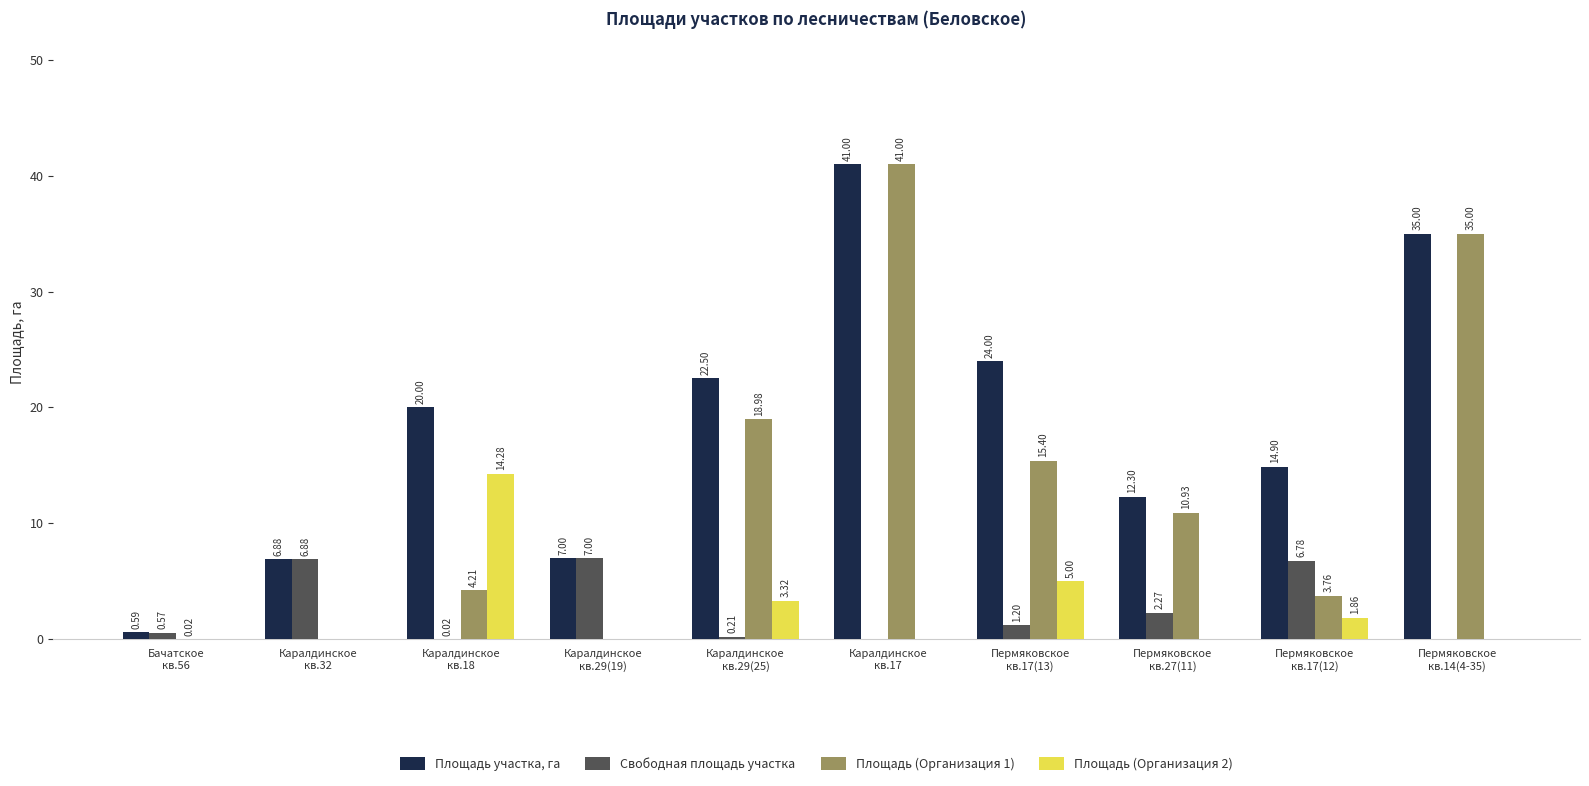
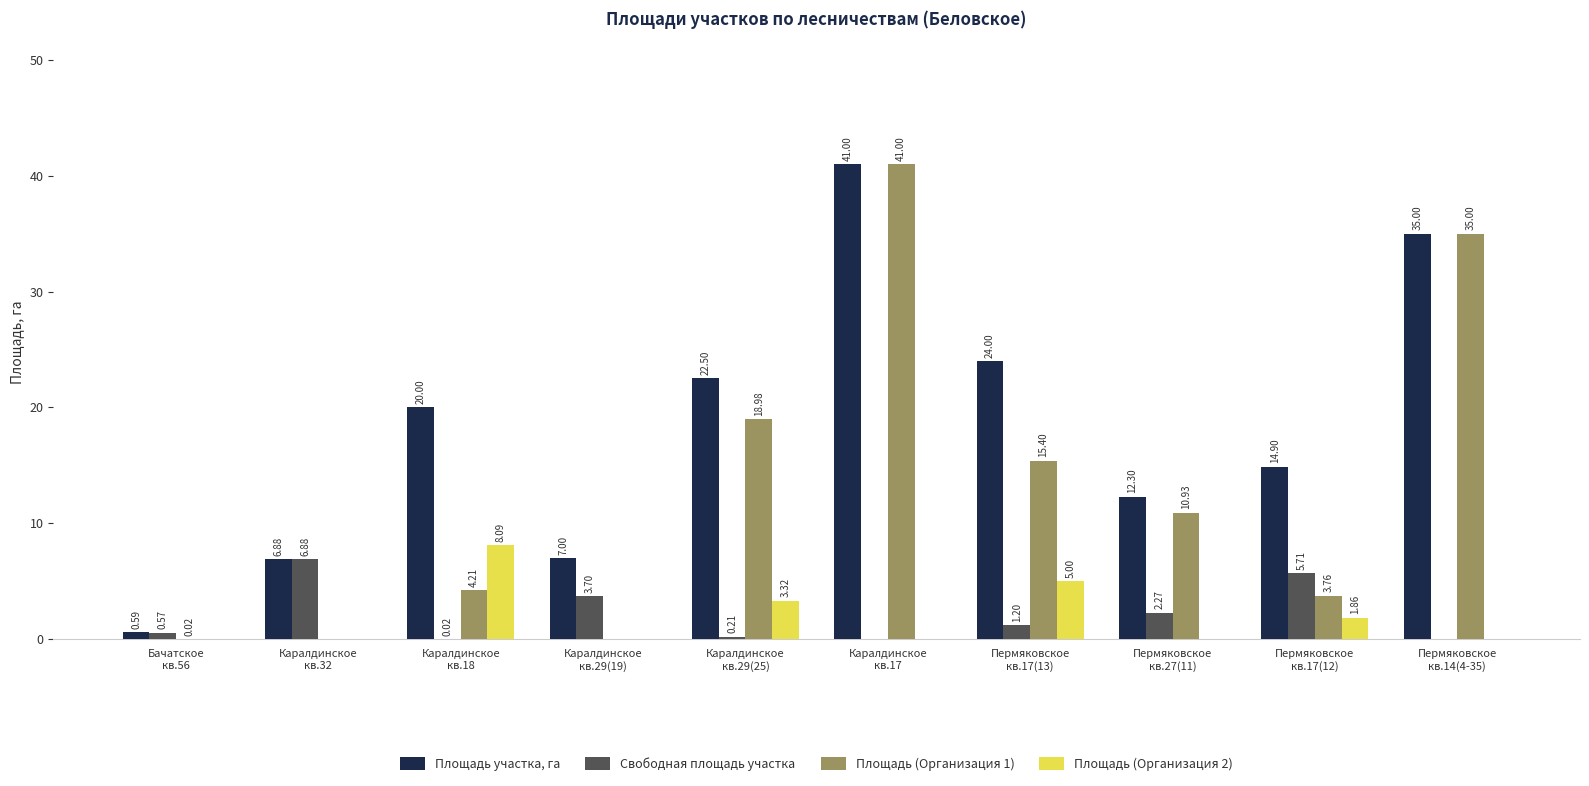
Площадь (Организация 2), Каралдинское кв.18: 14.28 -> 8.09
Свободная площадь участка, Каралдинское кв.29(19): 7.00 -> 3.70
Свободная площадь участка, Пермяковское кв.17(12): 6.78 -> 5.71
